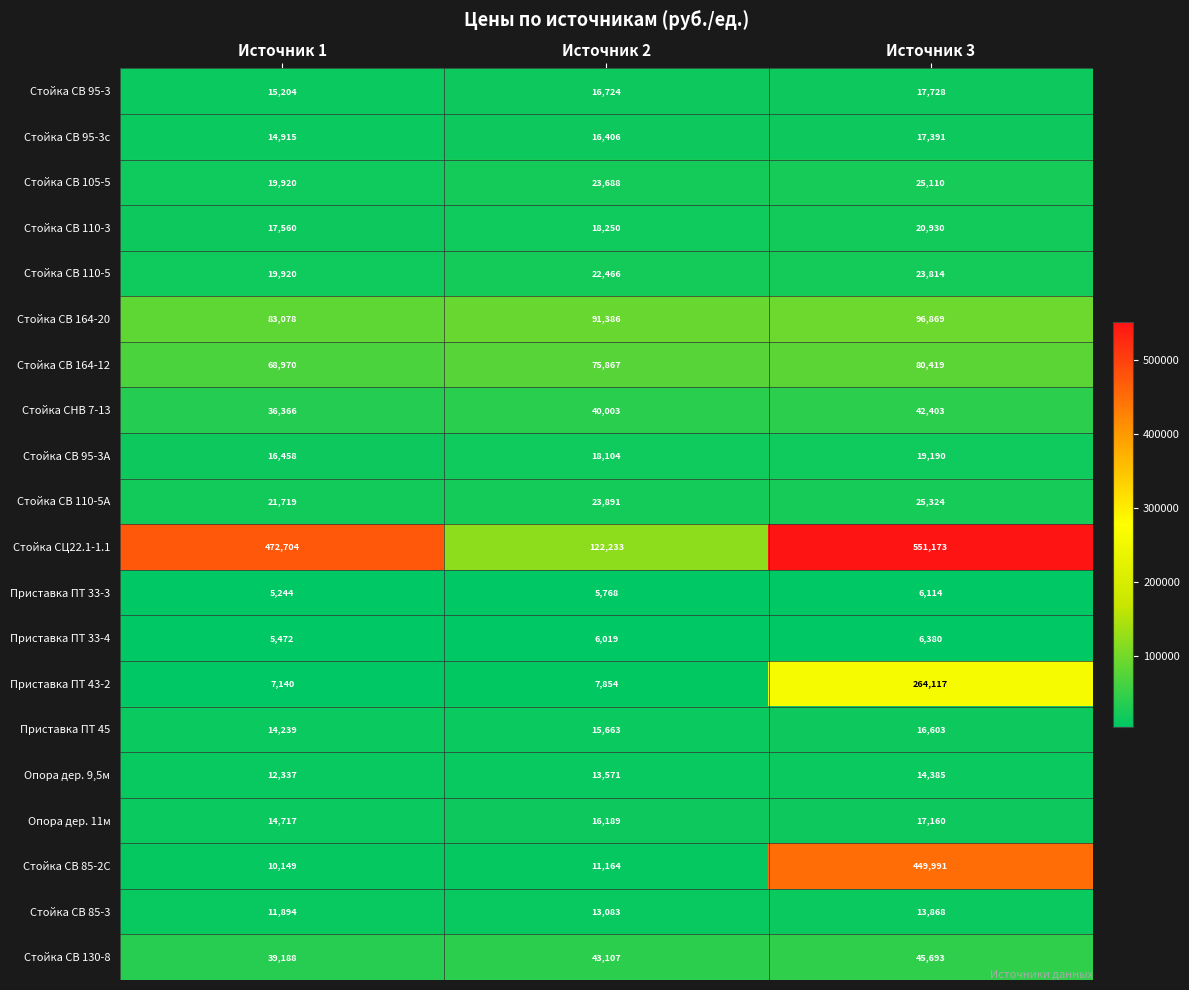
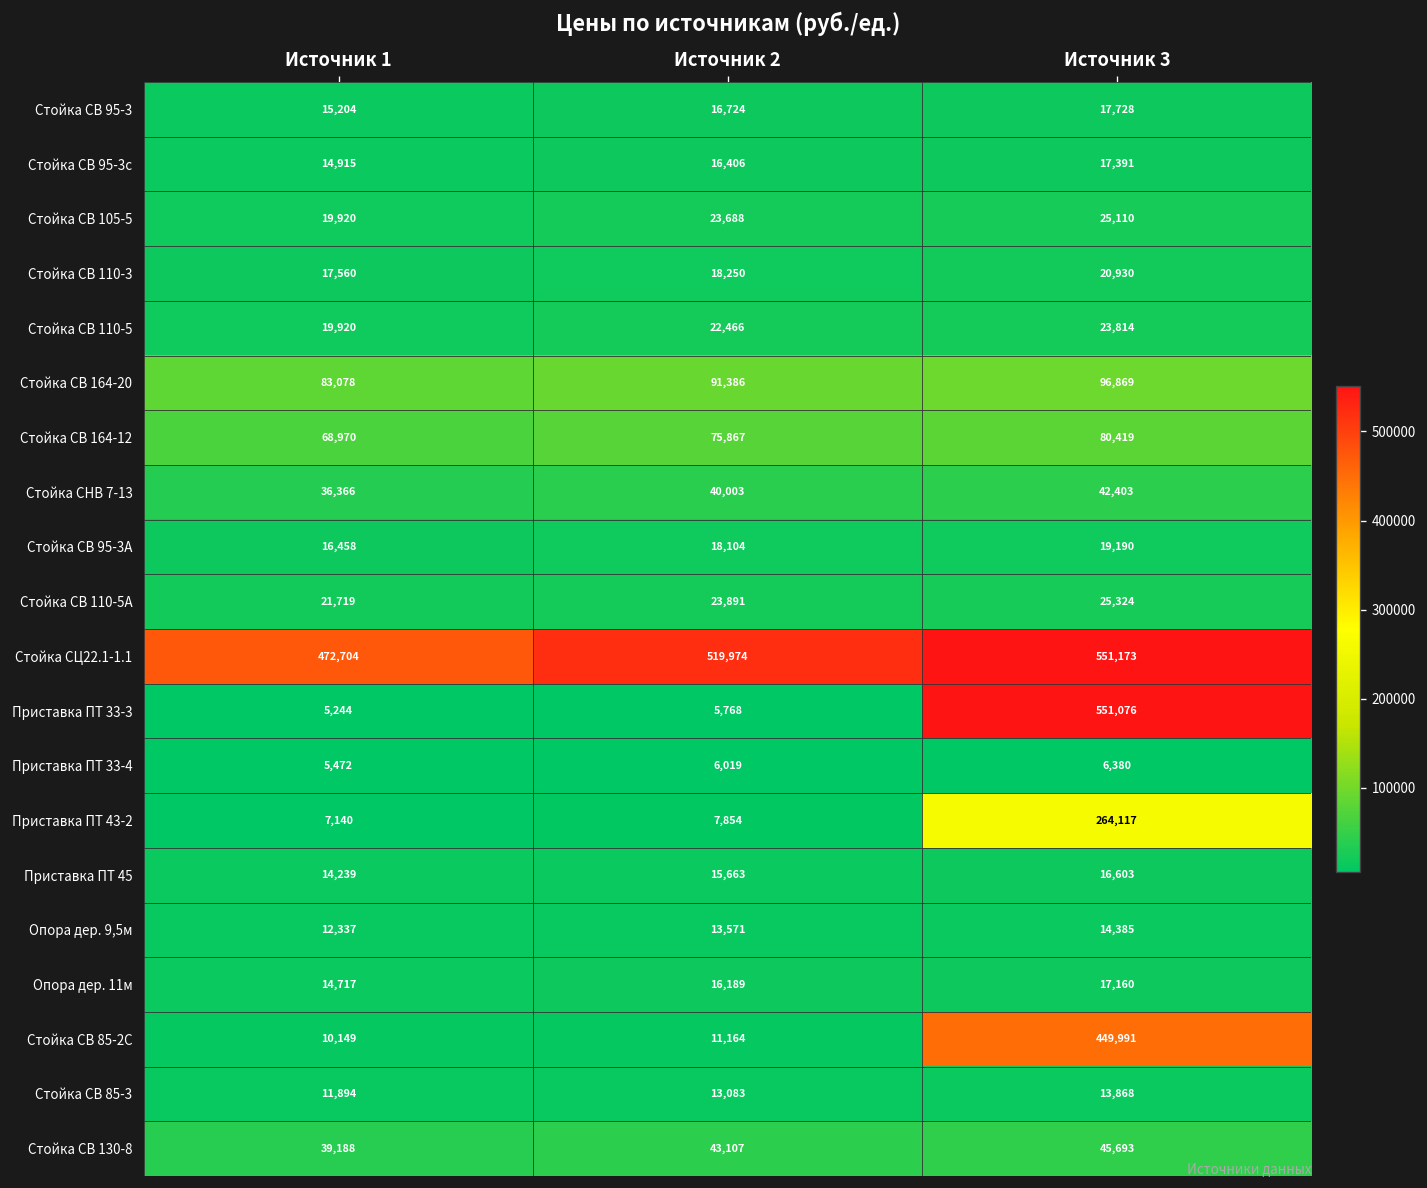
Стойка СЦ22.1-1.1, Источник 2: 122,233 -> 519,974
Приставка ПТ 33-3, Источник 3: 6,114 -> 551,076
